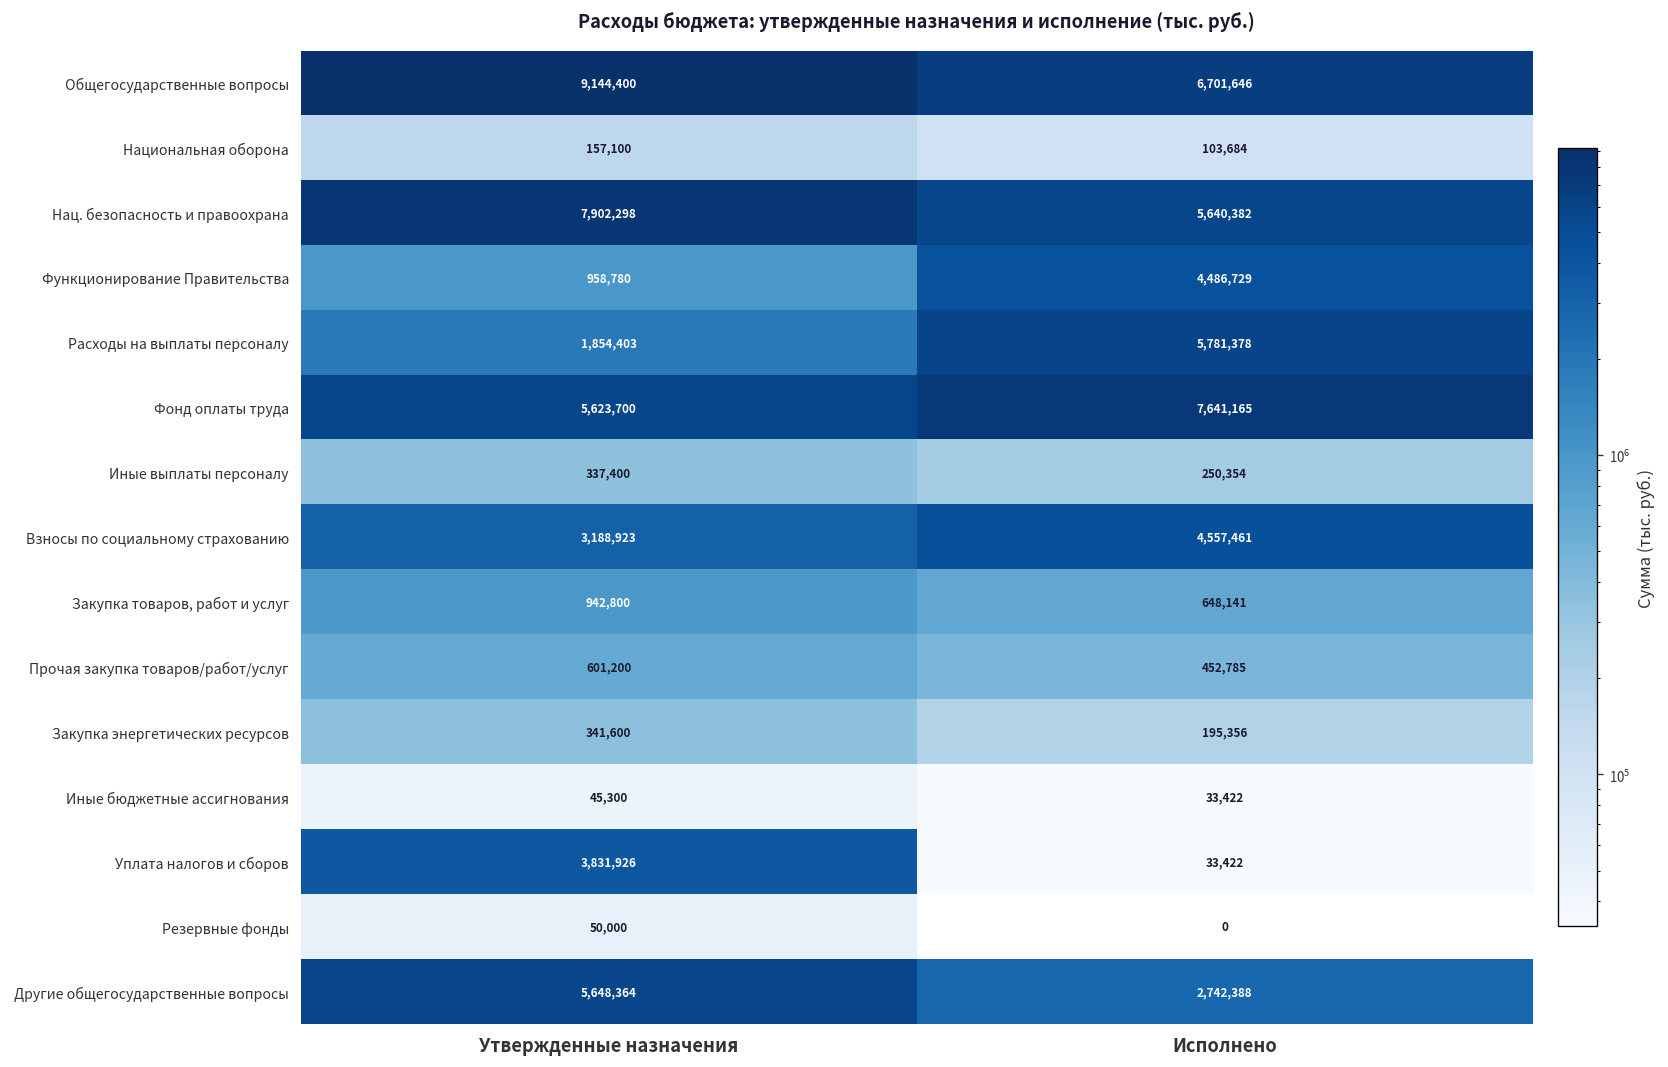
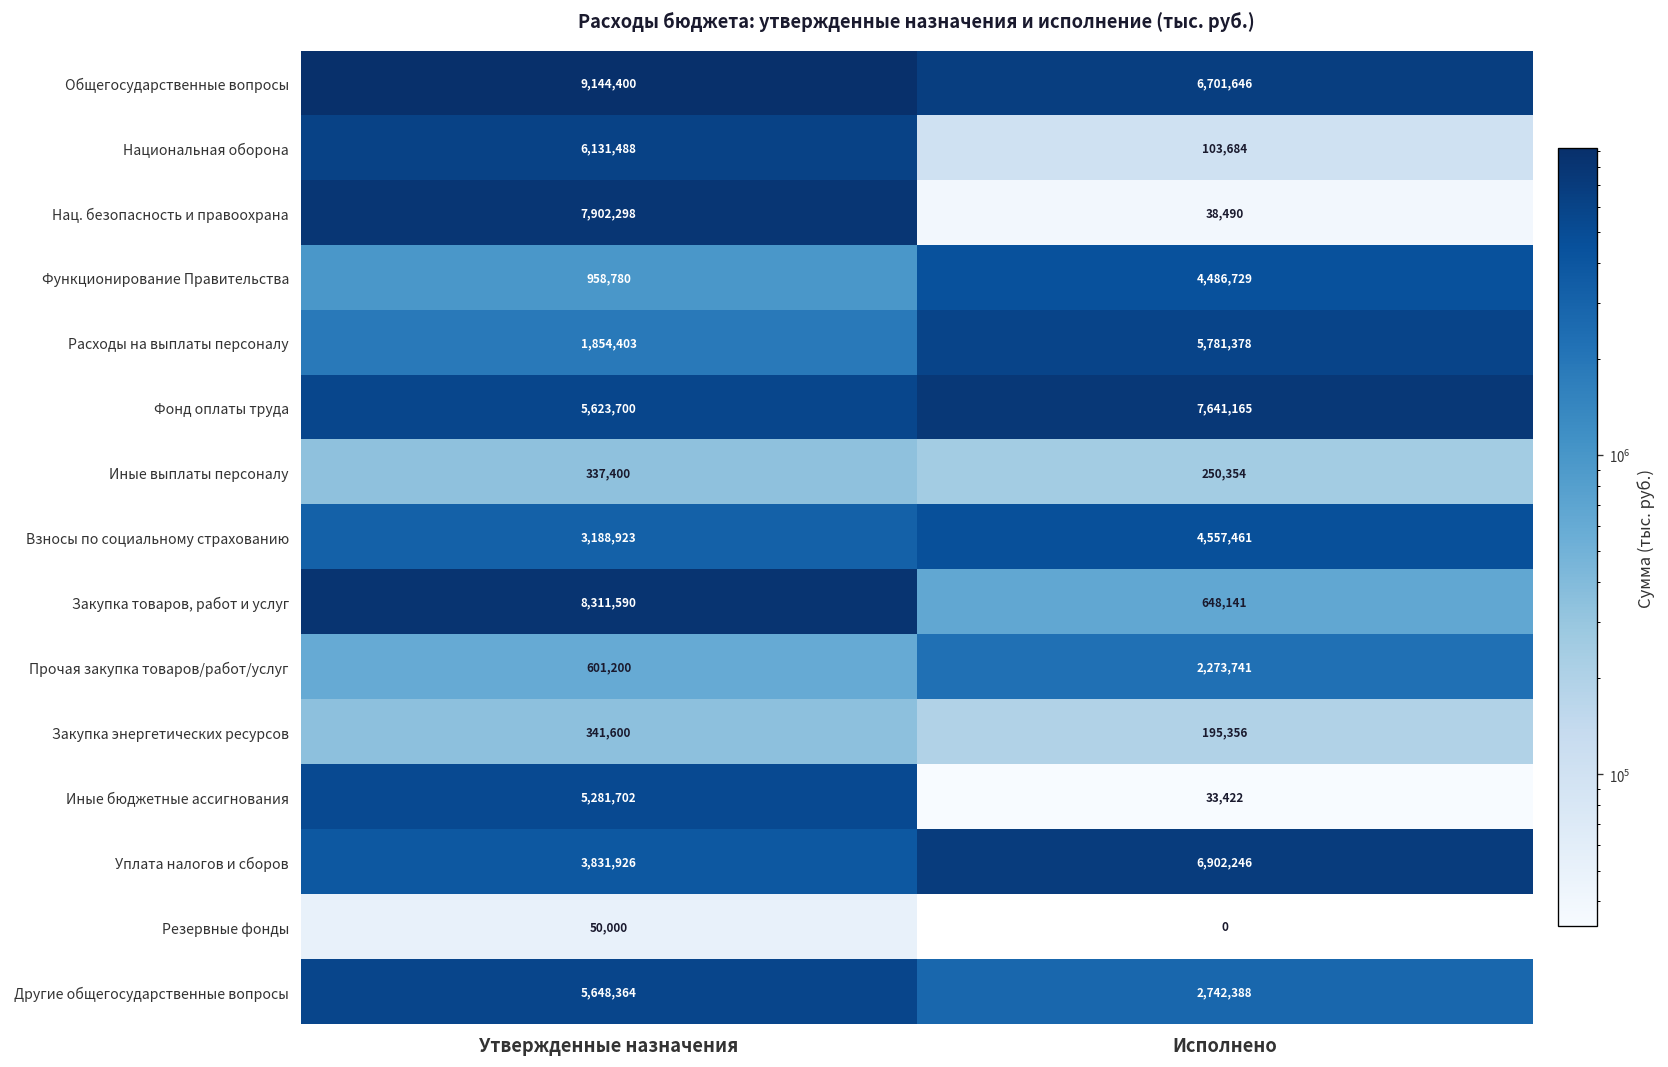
Национальная оборона, Утвержденные назначения: 157,100 -> 6,131,488
Нац. безопасность и правоохрана, Исполнено: 5,640,382 -> 38,490
Закупка товаров, работ и услуг, Утвержденные назначения: 942,800 -> 8,311,590
Прочая закупка товаров/работ/услуг, Исполнено: 452,785 -> 2,273,741
Иные бюджетные ассигнования, Утвержденные назначения: 45,300 -> 5,281,702
Уплата налогов и сборов, Исполнено: 33,422 -> 6,902,246
